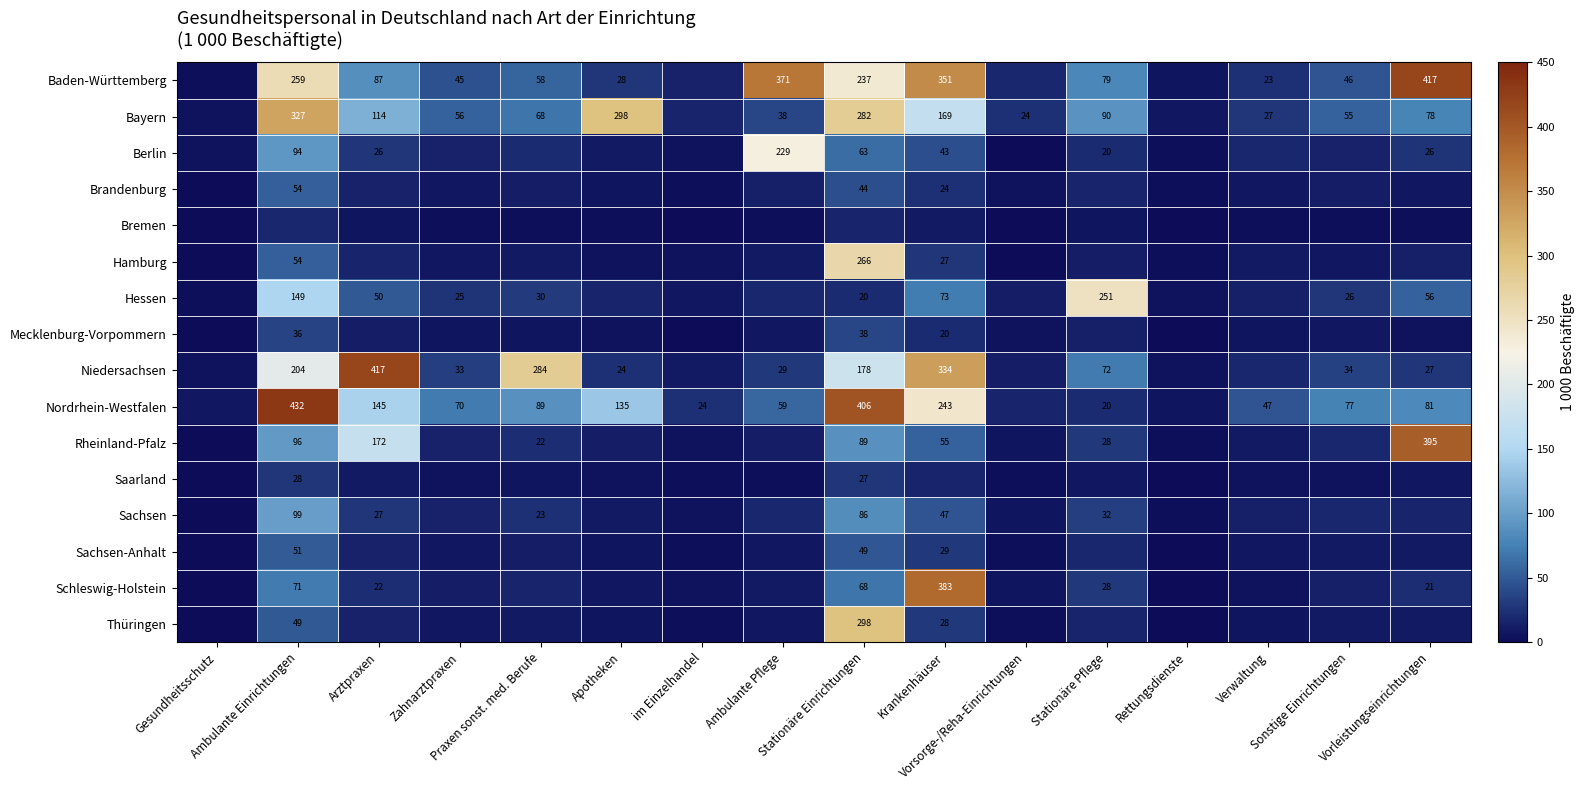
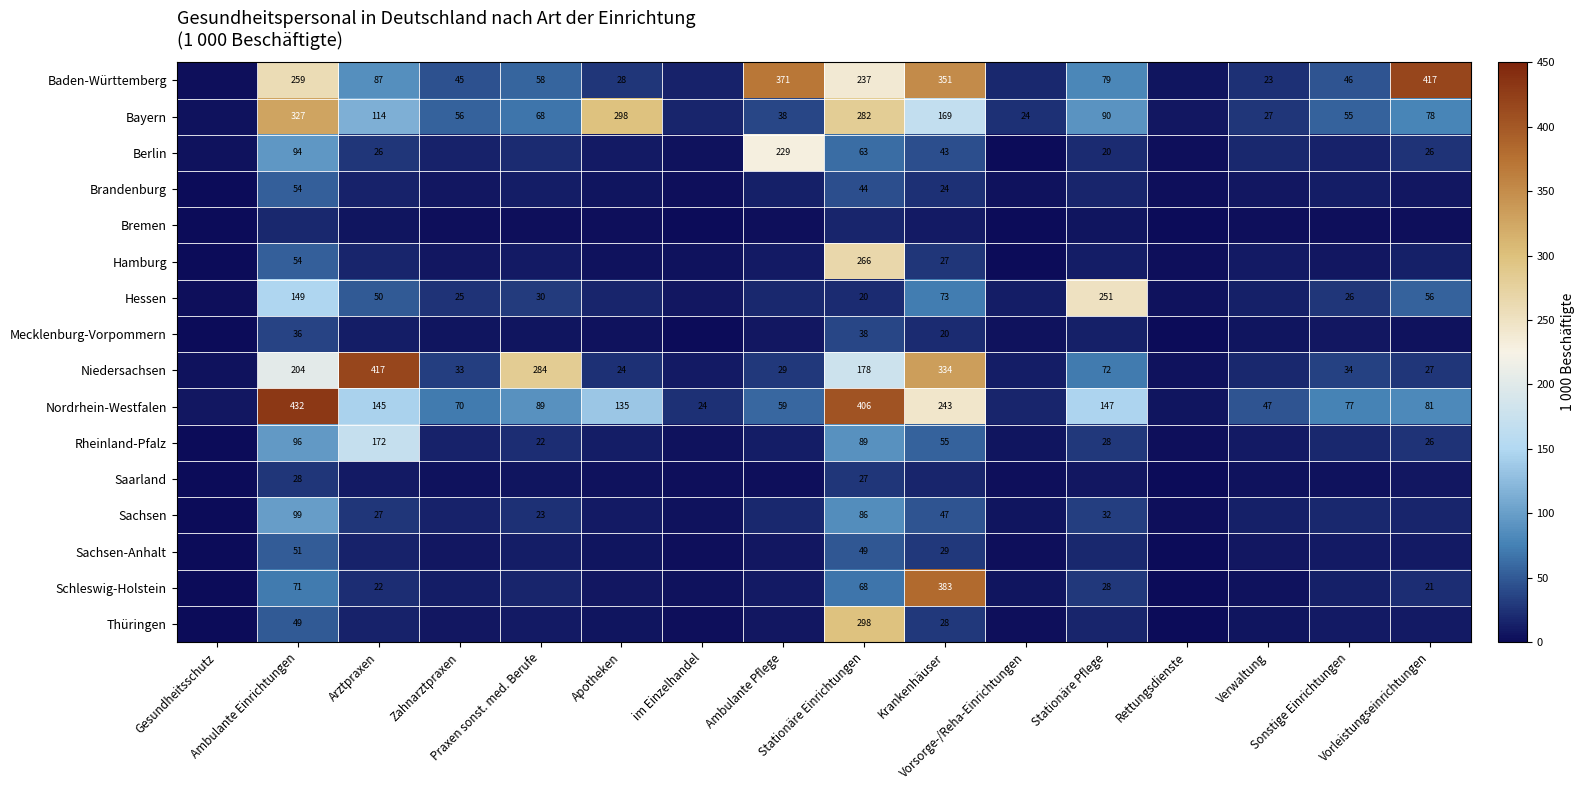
Nordrhein-Westfalen, Stationäre Pflege: 20 -> 147
Rheinland-Pfalz, Vorleistungseinrichtungen: 395 -> 26
